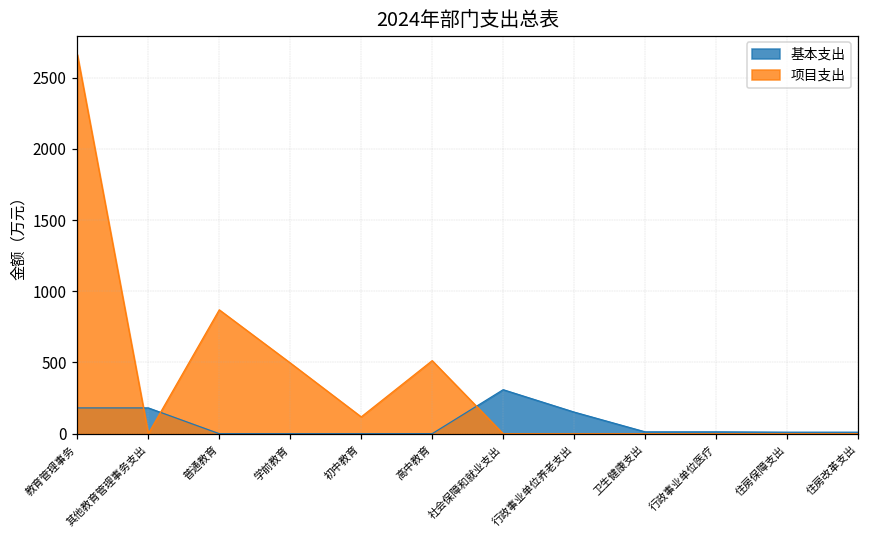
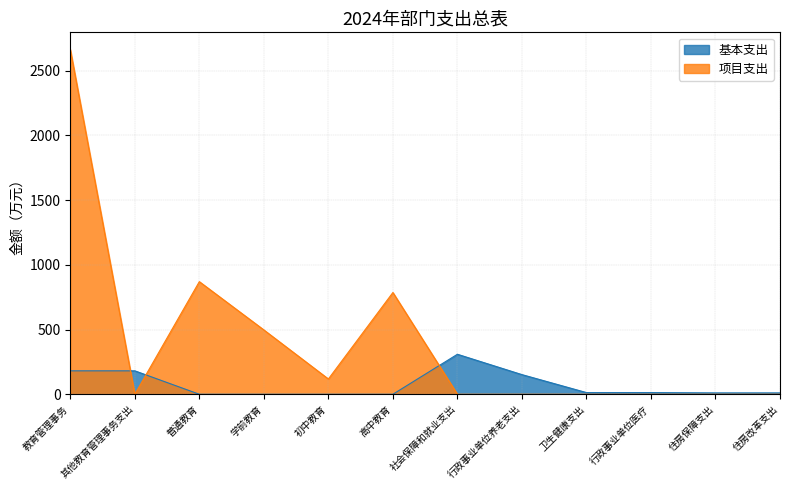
项目支出, 高中教育: 510 -> 790
